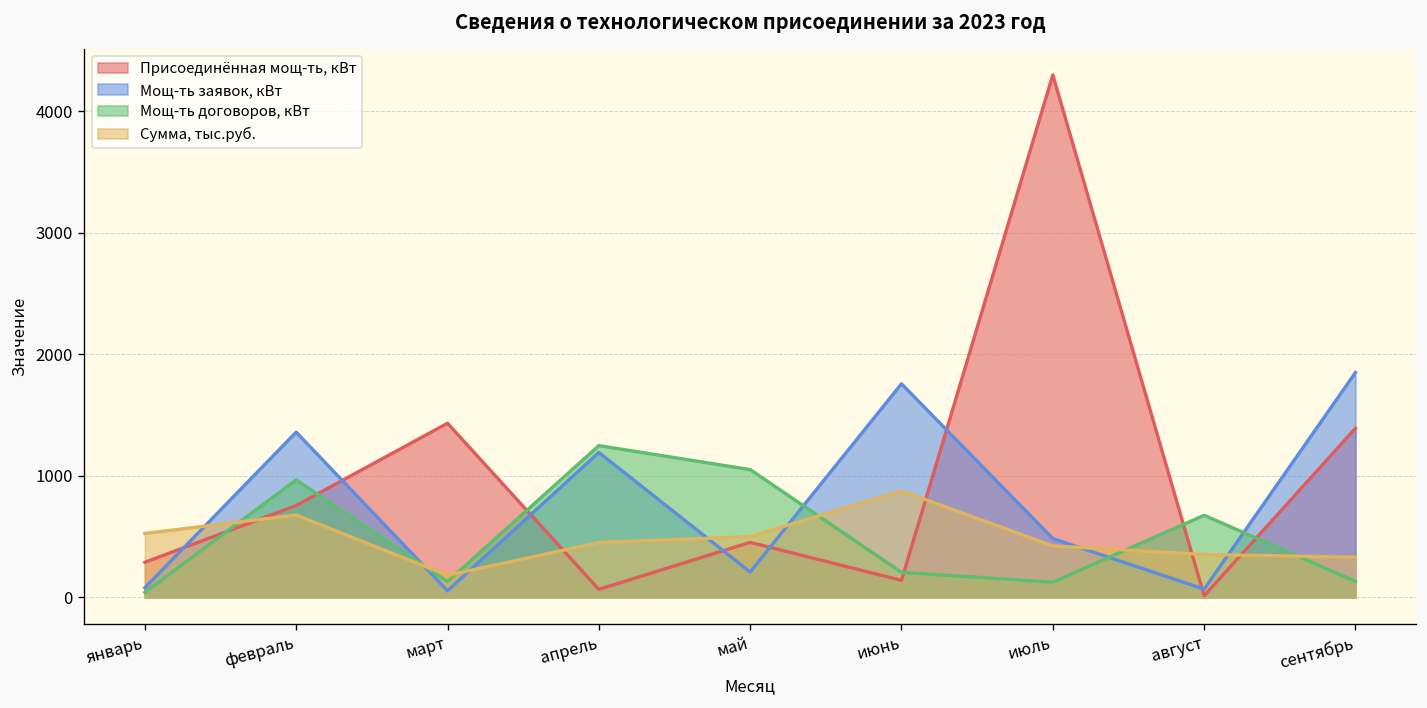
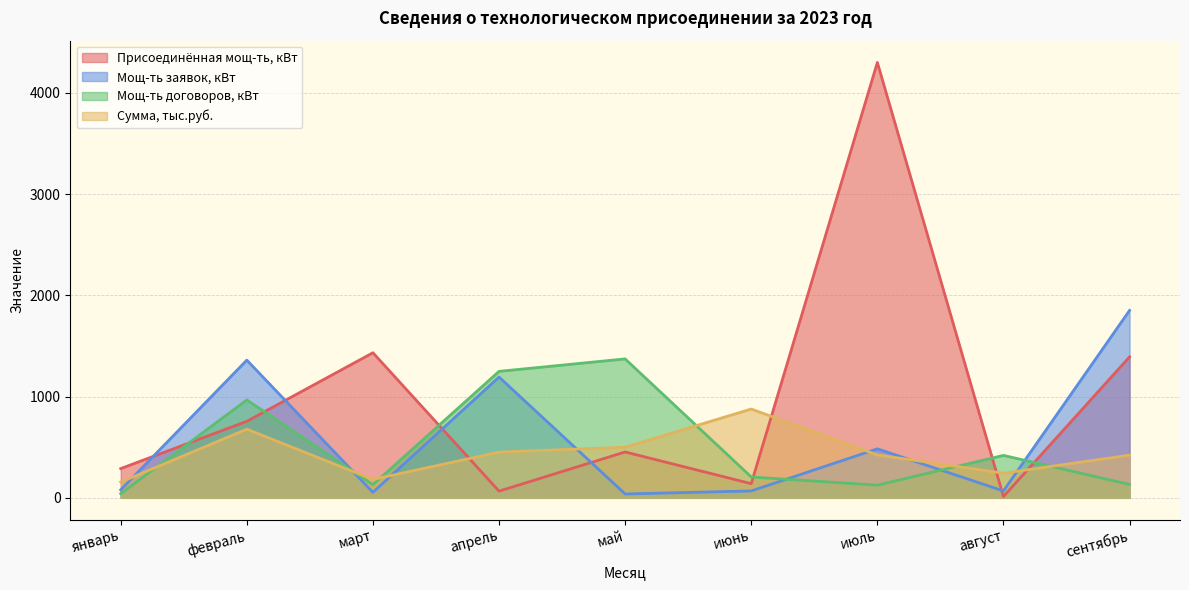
Сумма, тыс.руб., январь: 530 -> 160
Мощ-ть заявок, кВт, май: 210 -> 40
Мощ-ть договоров, кВт, май: 1050 -> 1370
Мощ-ть заявок, кВт, июнь: 1760 -> 70
Мощ-ть договоров, кВт, август: 680 -> 420
Сумма, тыс.руб., август: 350 -> 240
Сумма, тыс.руб., сентябрь: 330 -> 420
